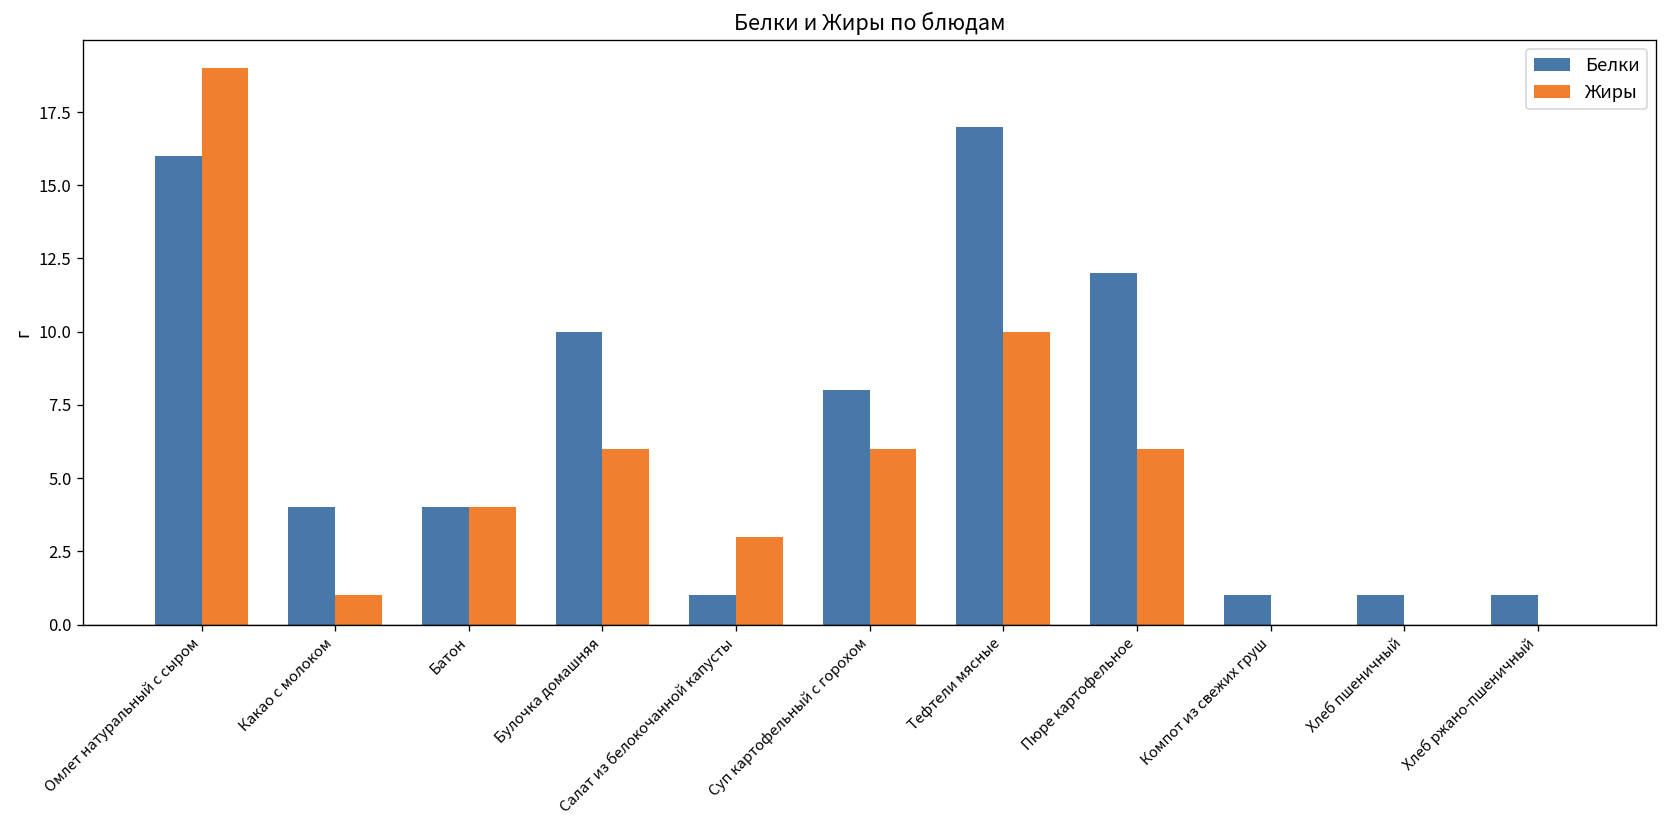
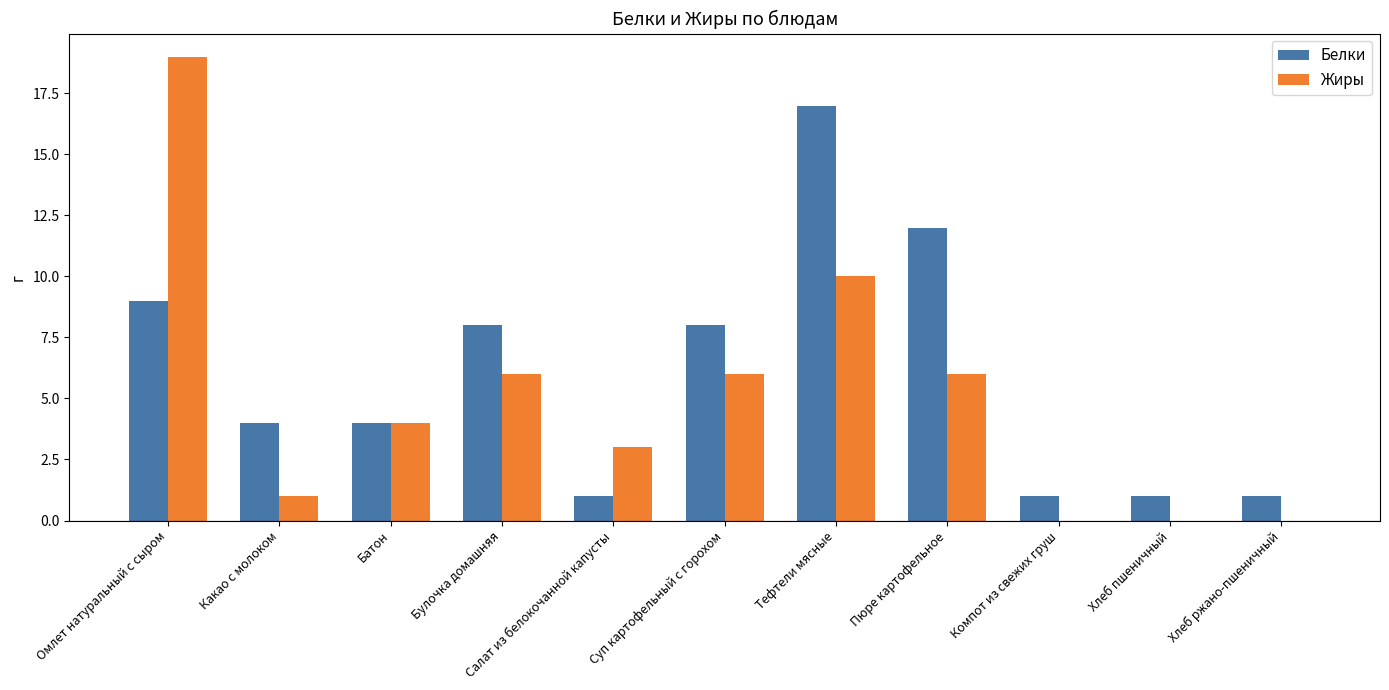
Белки, Омлет натуральный с сыром: 16 -> 9
Белки, Булочка домашняя: 10 -> 8
